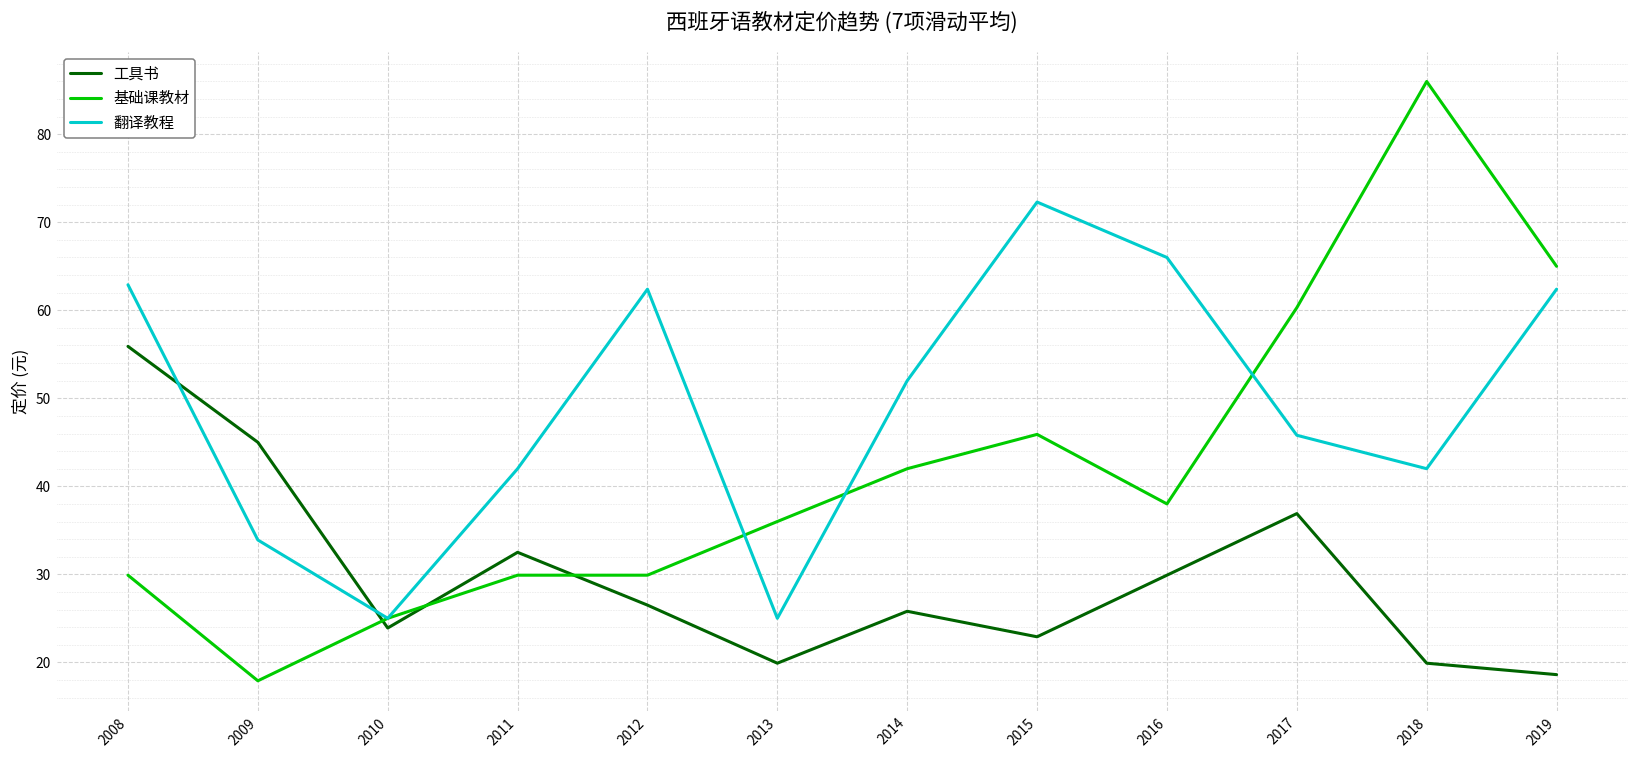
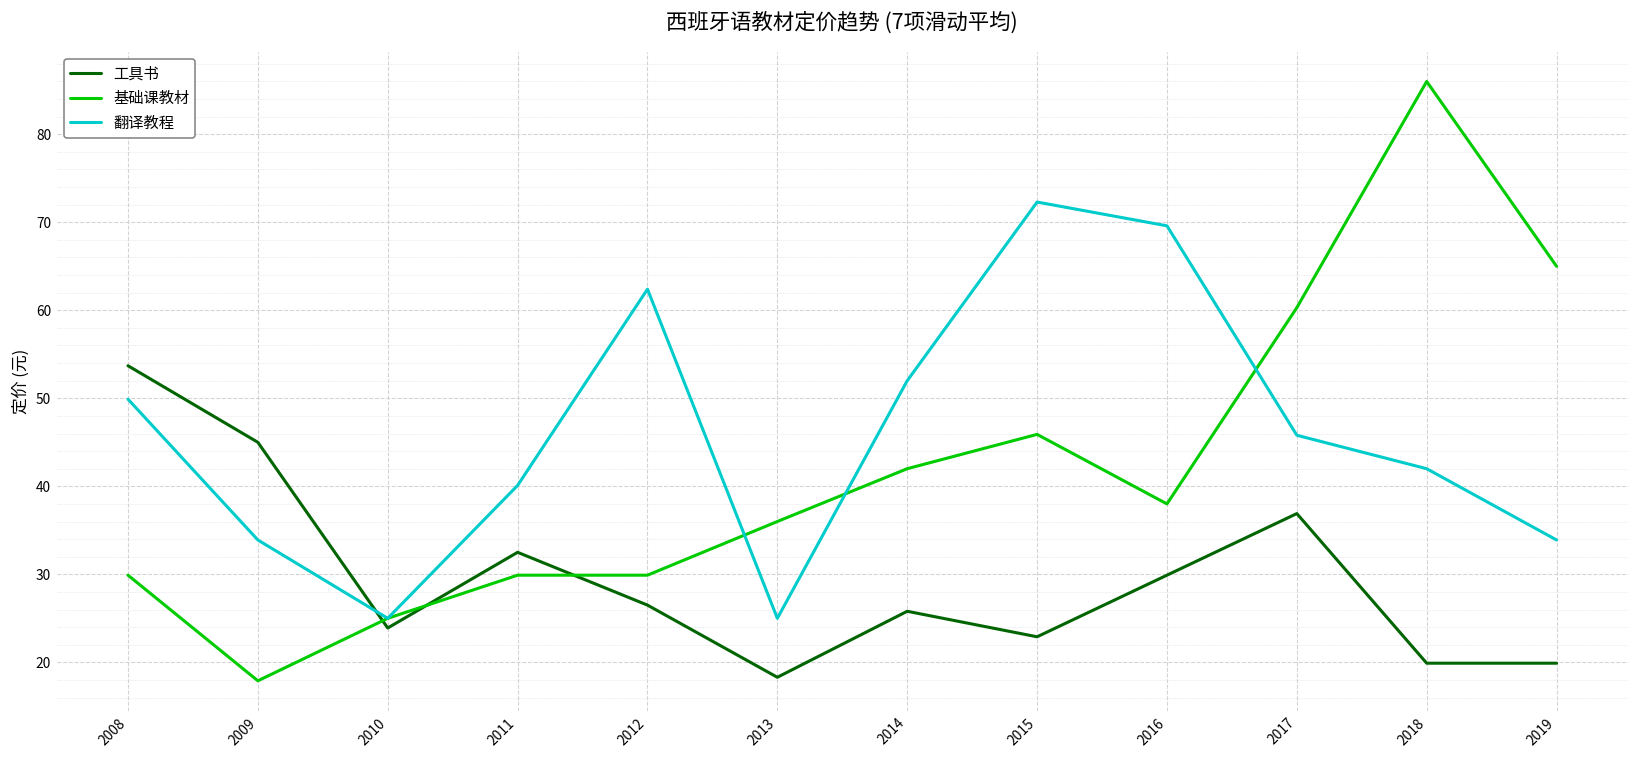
工具书, 2008: 56 -> 54
翻译教程, 2008: 63 -> 50
翻译教程, 2011: 42 -> 40
工具书, 2013: 20 -> 18
翻译教程, 2016: 66 -> 70
工具书, 2019: 19 -> 20
翻译教程, 2019: 62 -> 34
